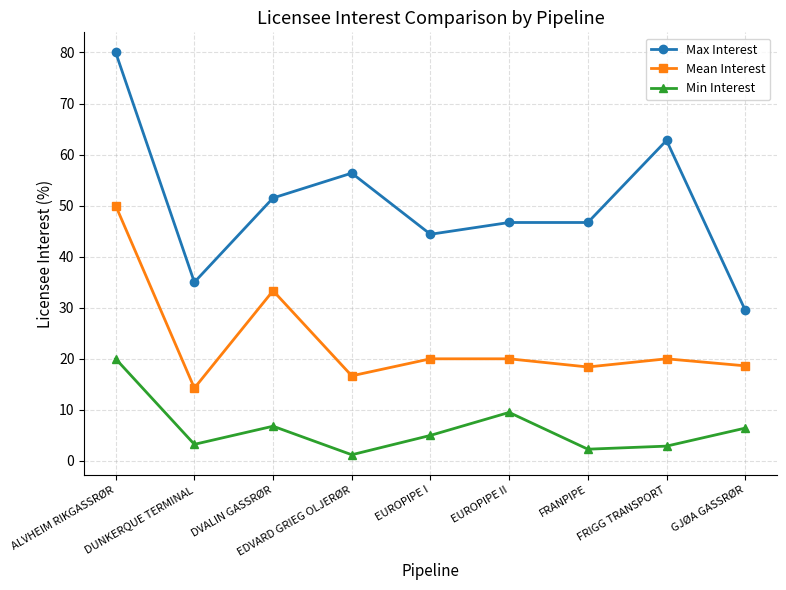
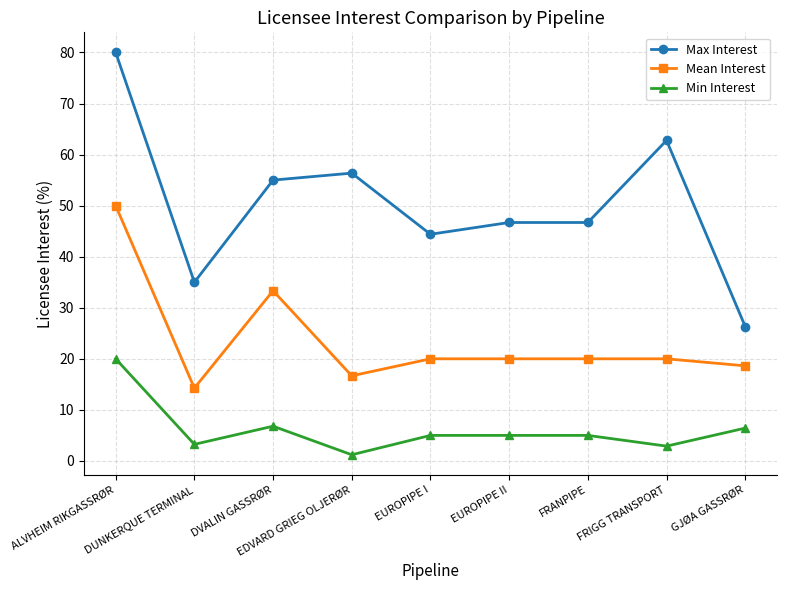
Max Interest, DVALIN GASSRØR: 52 -> 55
Min Interest, EUROPIPE II: 10 -> 5
Mean Interest, FRANPIPE: 18 -> 20
Min Interest, FRANPIPE: 2 -> 5
Max Interest, GJØA GASSRØR: 30 -> 26
